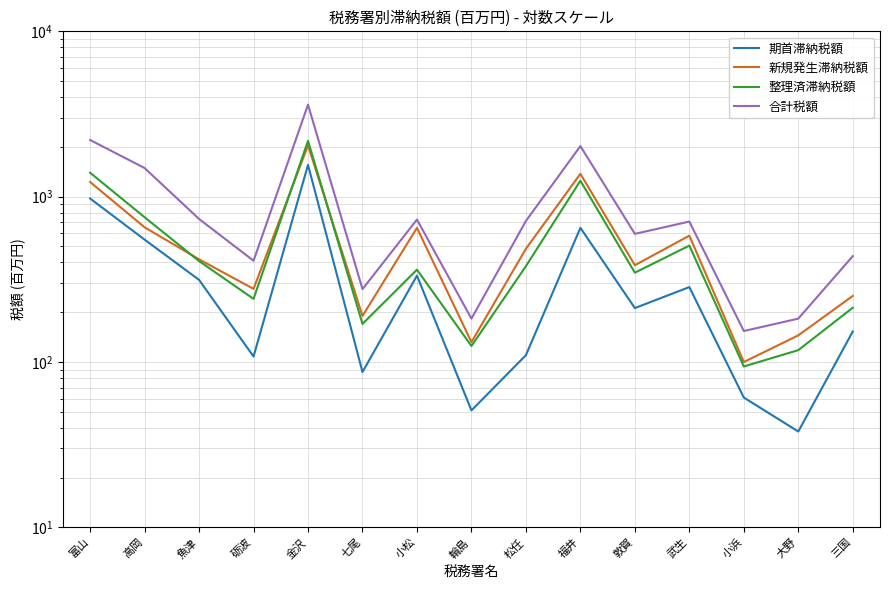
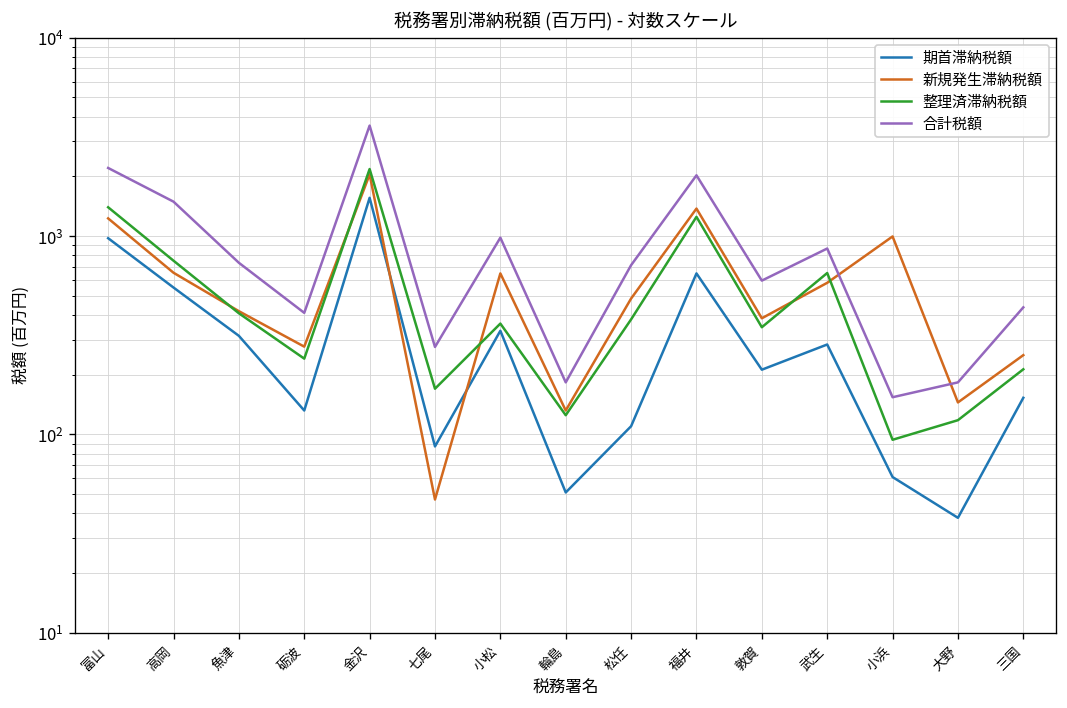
期首滞納税額, 砺波: 110 -> 130
新規発生滞納税額, 七尾: 190 -> 47
合計税額, 小松: 700 -> 1000
整理済滞納税額, 武生: 510 -> 650
合計税額, 武生: 710 -> 900
新規発生滞納税額, 小浜: 100 -> 1000
